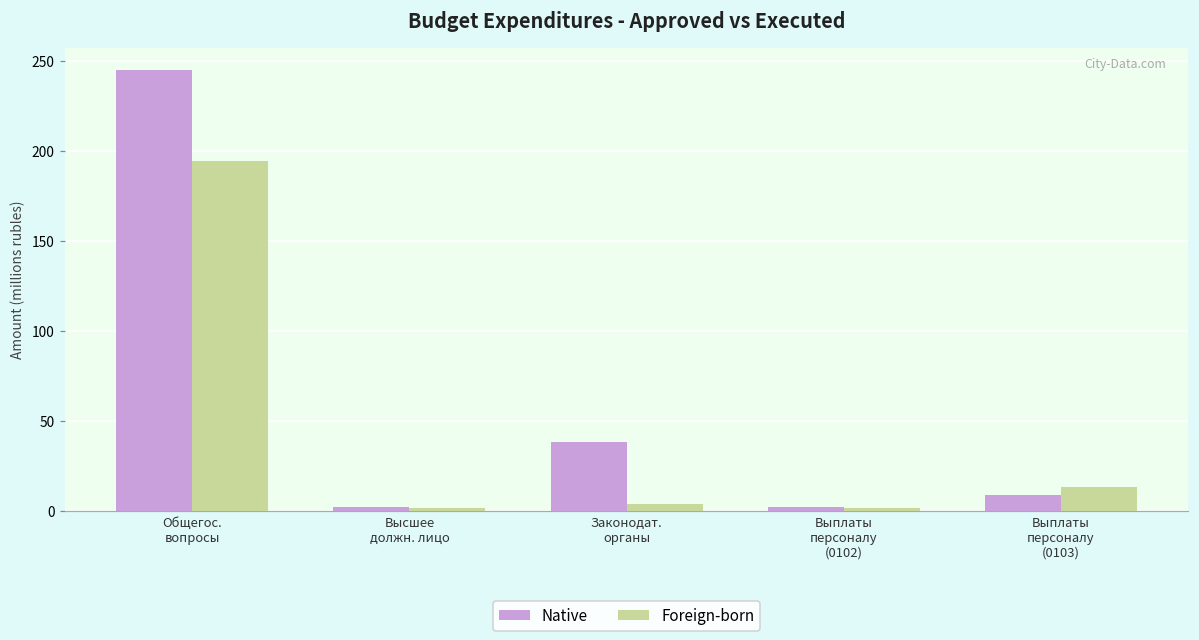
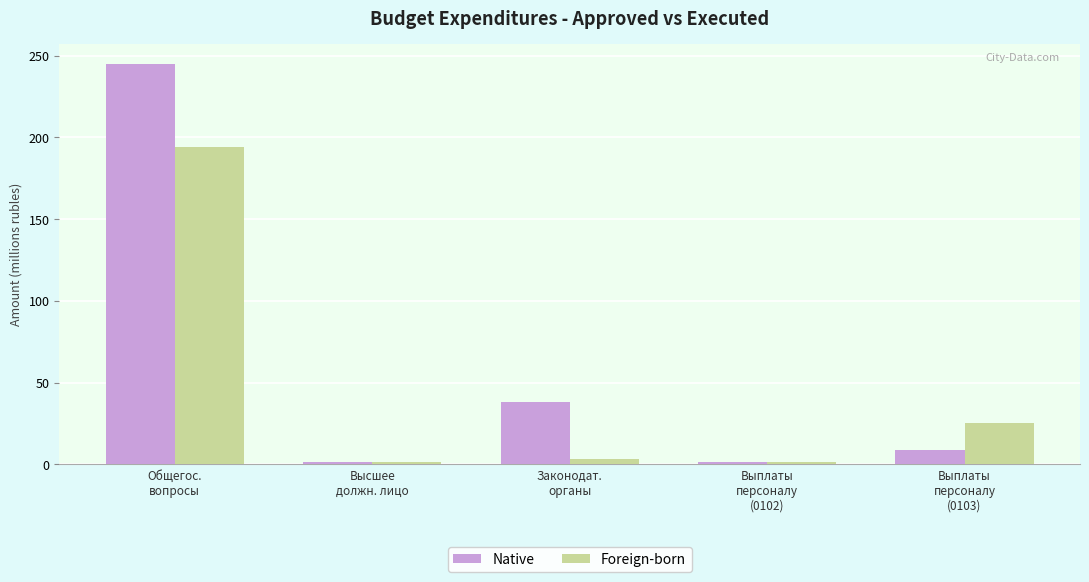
Foreign-born, Выплаты персоналу (0103): 13 -> 25
